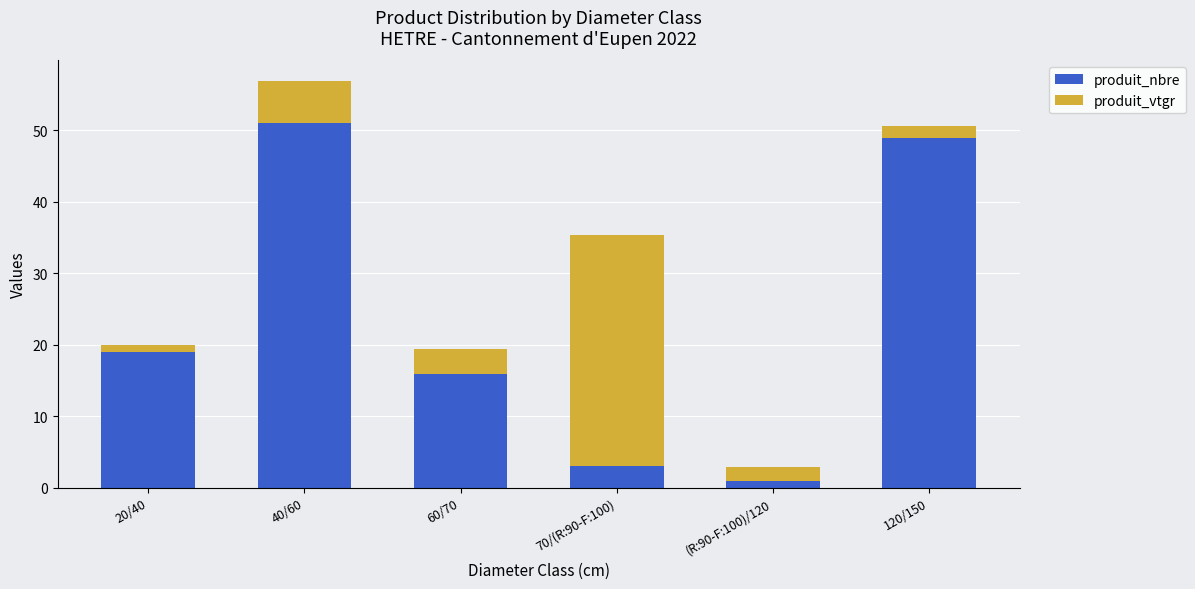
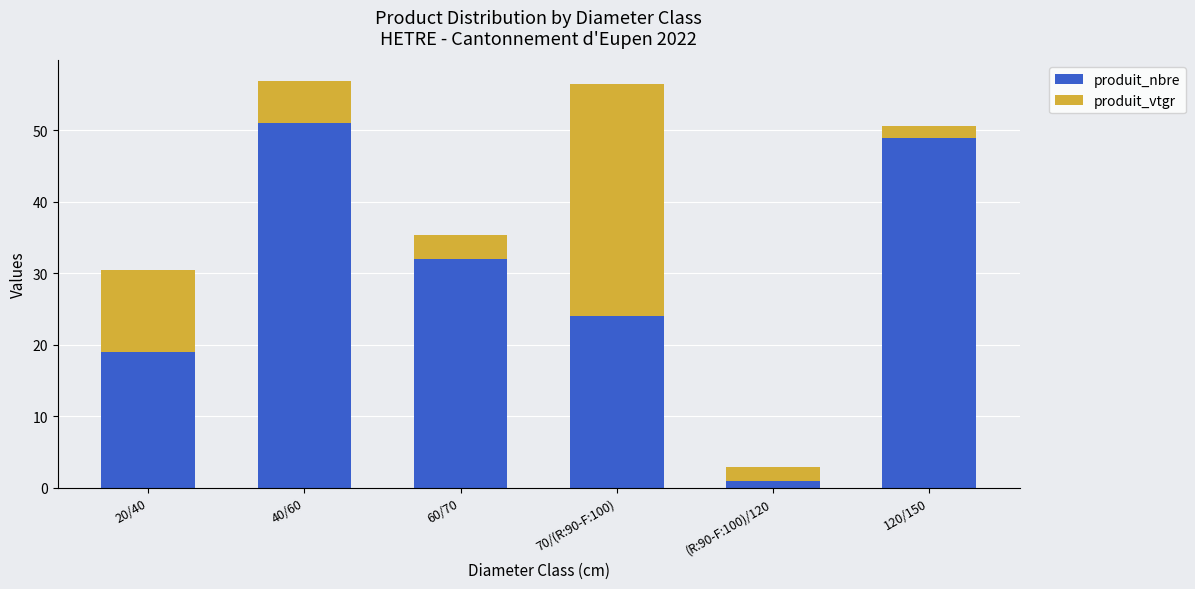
produit_vtgr, 20/40: 1 -> 12
produit_nbre, 60/70: 16 -> 32
produit_nbre, 70/(R:90-F:100): 3 -> 24
